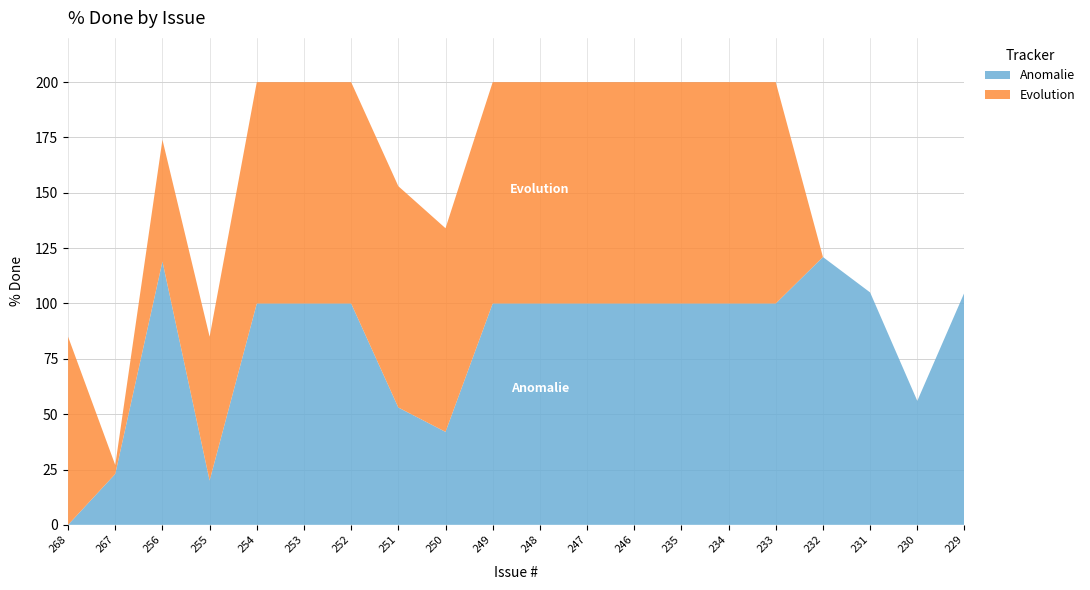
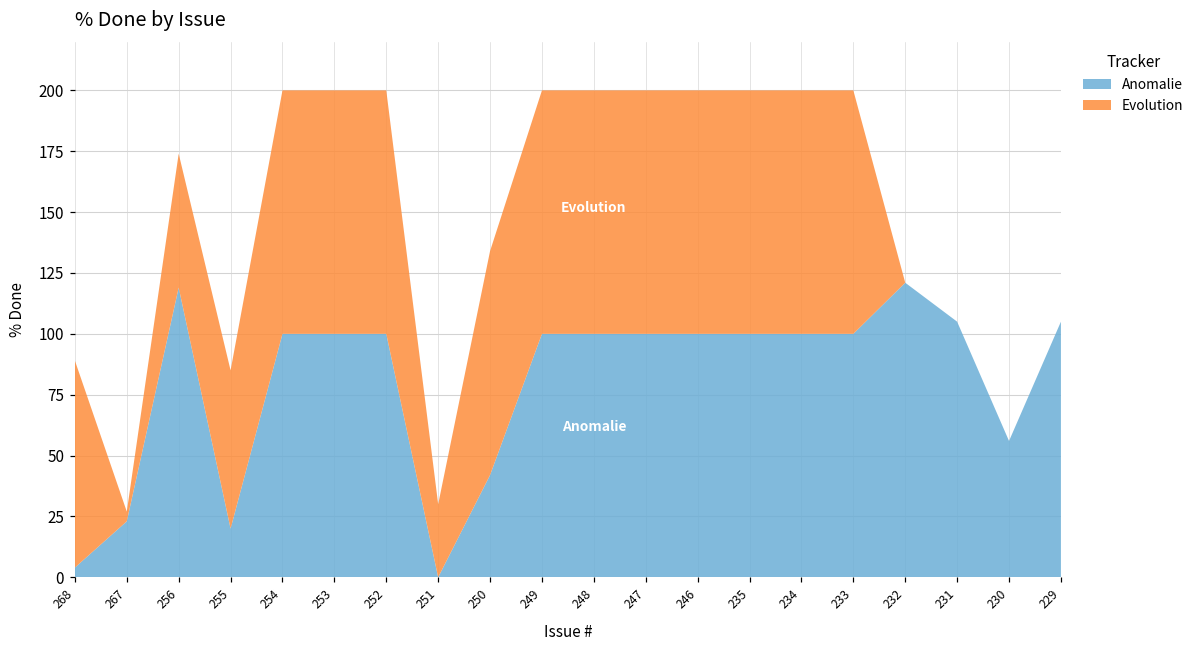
Anomalie, 268: 0 -> 4
Anomalie, 251: 53 -> 0
Evolution, 251: 100 -> 30
